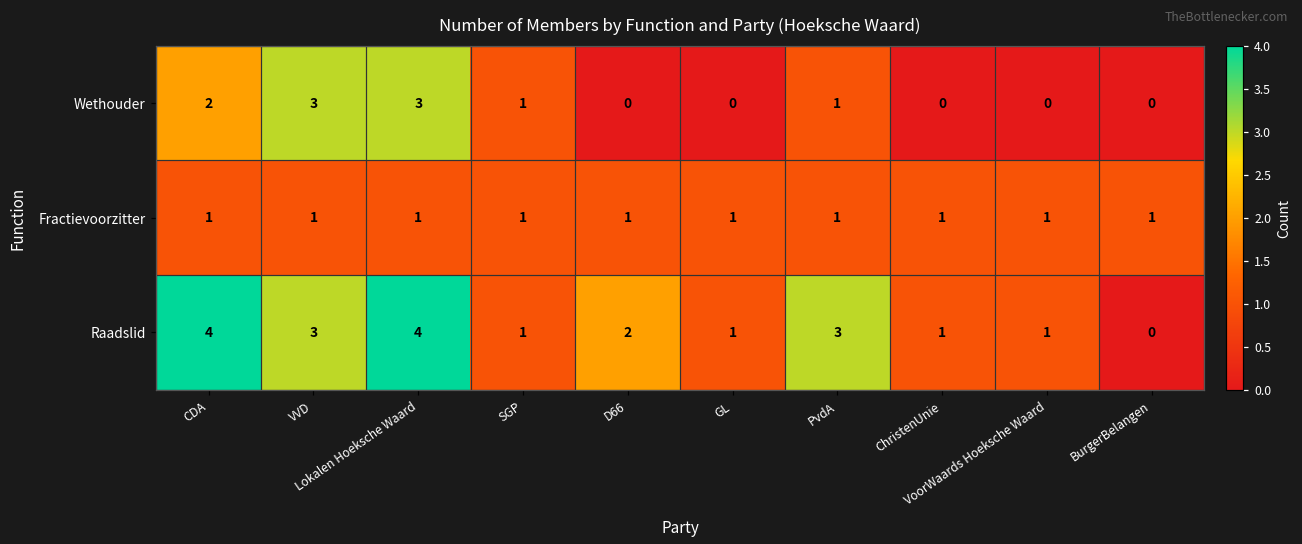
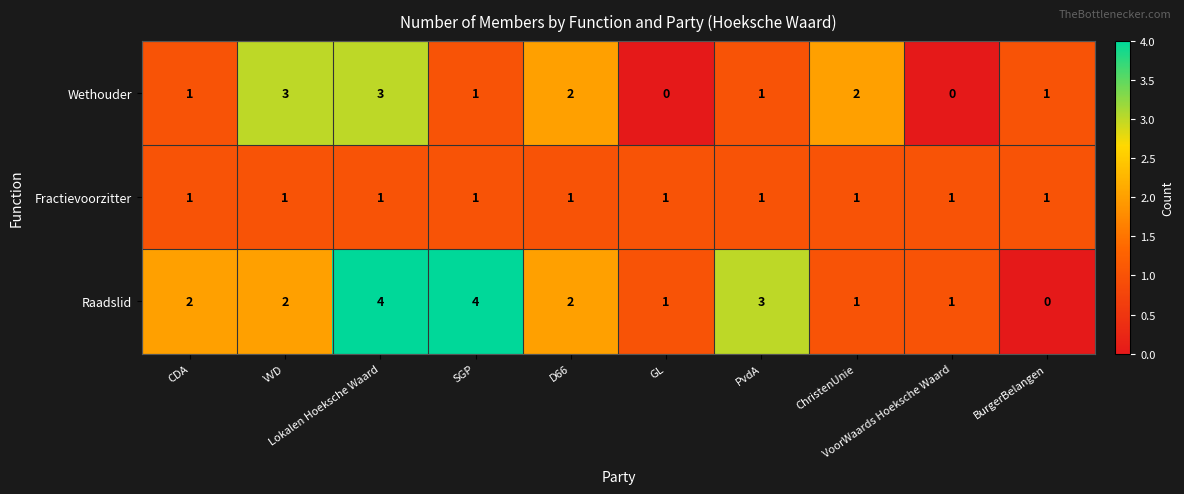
Wethouder, CDA: 2 -> 1
Wethouder, D66: 0 -> 2
Wethouder, ChristenUnie: 0 -> 2
Wethouder, BurgerBelangen: 0 -> 1
Raadslid, CDA: 4 -> 2
Raadslid, VVD: 3 -> 2
Raadslid, SGP: 1 -> 4
